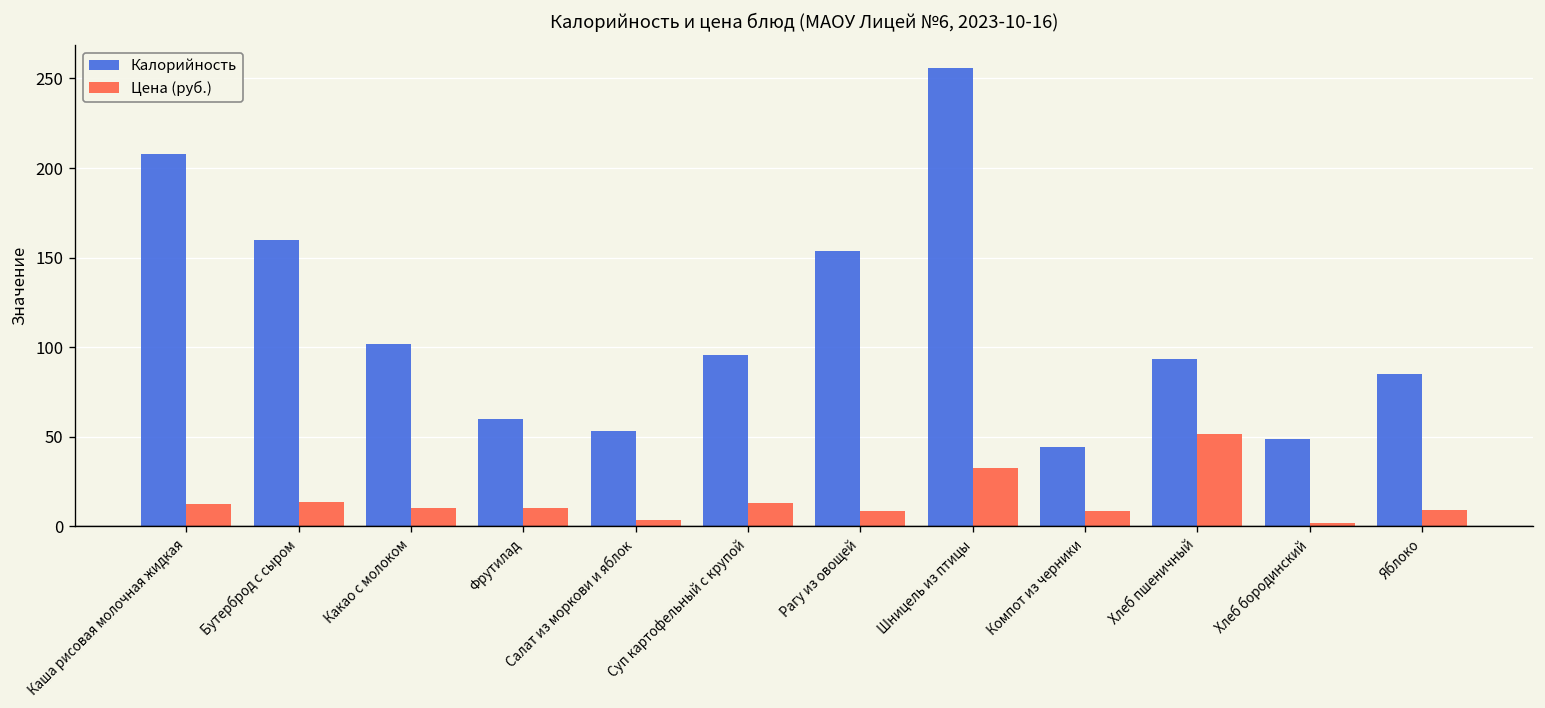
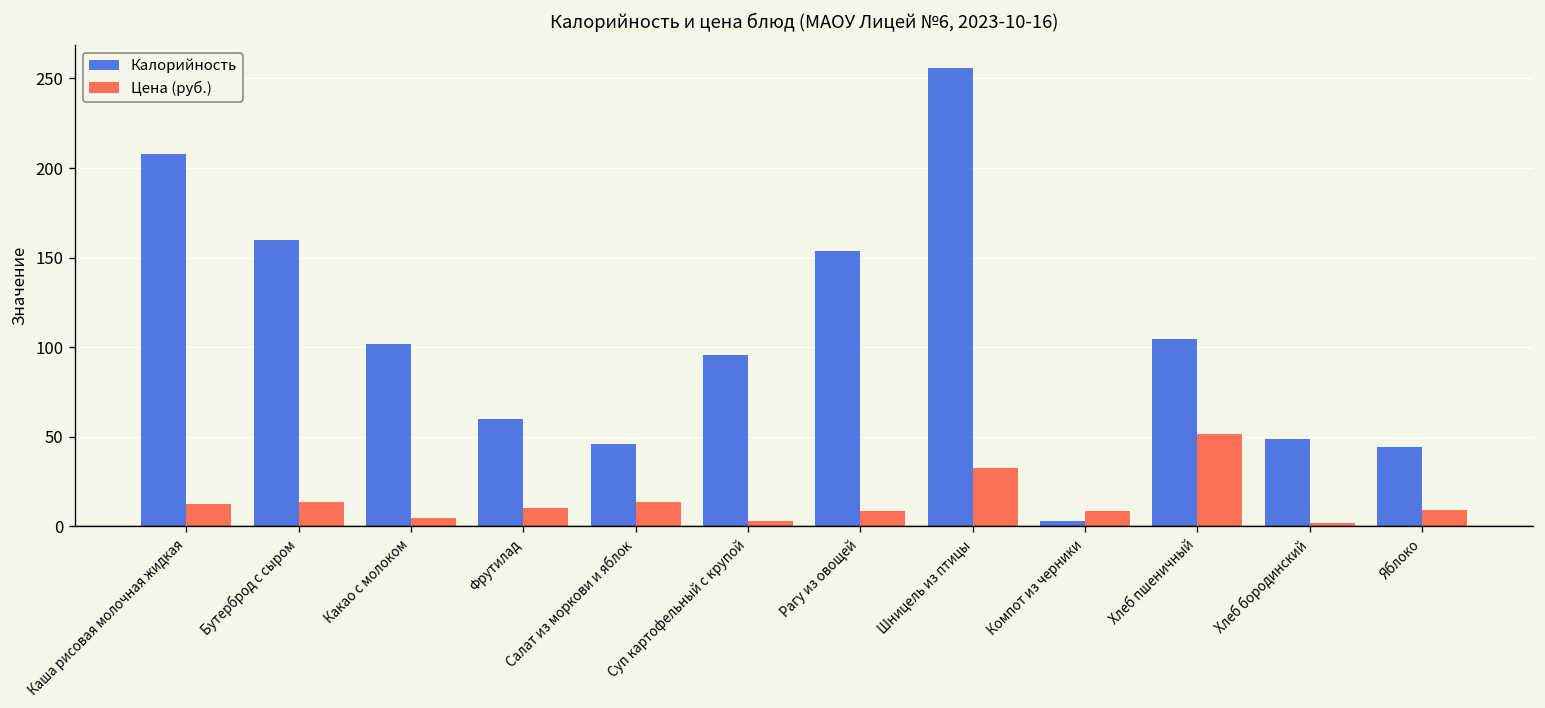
Цена (руб.), Какао с молоком: 10 -> 5
Калорийность, Салат из моркови и яблок: 53 -> 46
Цена (руб.), Салат из моркови и яблок: 3 -> 13
Цена (руб.), Суп картофельный с крупой: 13 -> 3
Калорийность, Компот из черники: 44 -> 3
Калорийность, Хлеб пшеничный: 94 -> 105
Калорийность, Яблоко: 85 -> 44
